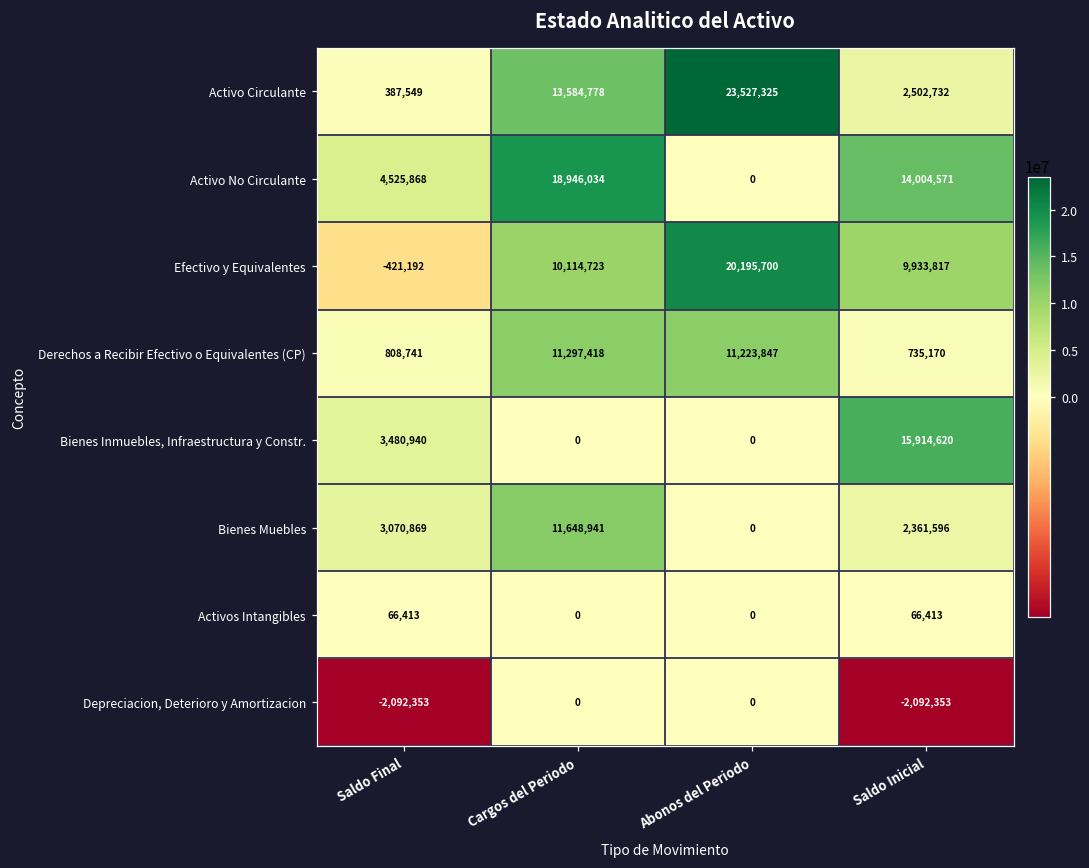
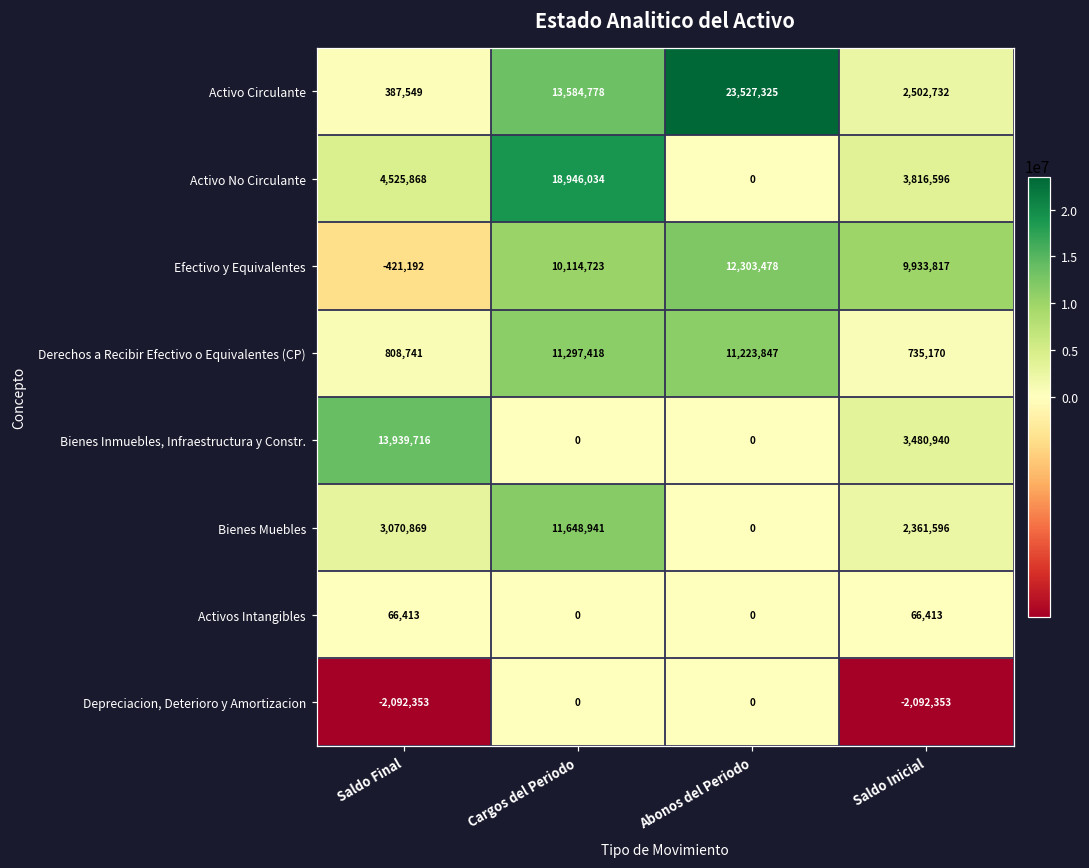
Activo No Circulante, Saldo Inicial: 14,004,571 -> 3,816,596
Efectivo y Equivalentes, Abonos del Periodo: 20,195,700 -> 12,303,478
Bienes Inmuebles, Infraestructura y Constr., Saldo Final: 3,480,940 -> 13,939,716
Bienes Inmuebles, Infraestructura y Constr., Saldo Inicial: 15,914,620 -> 3,480,940
